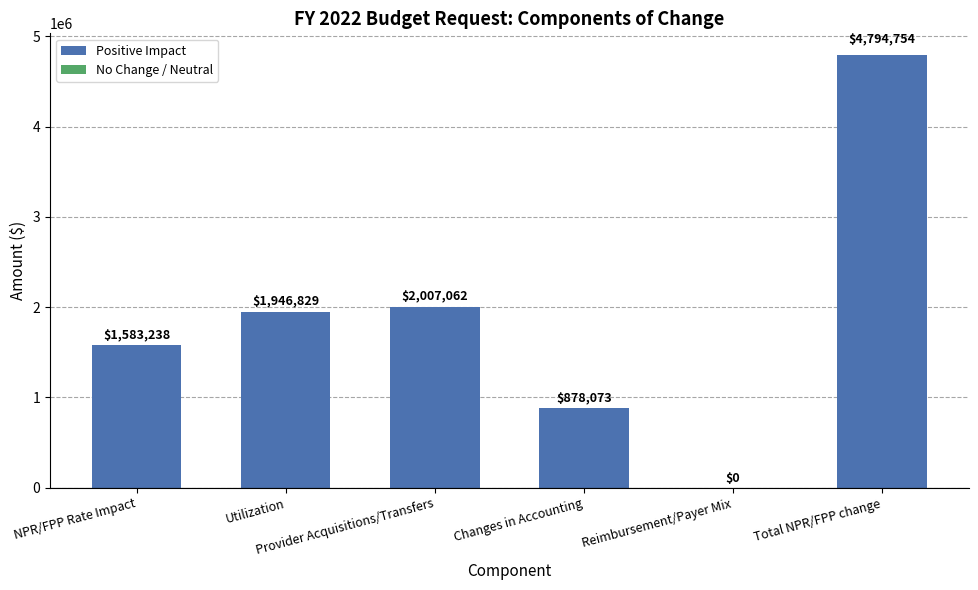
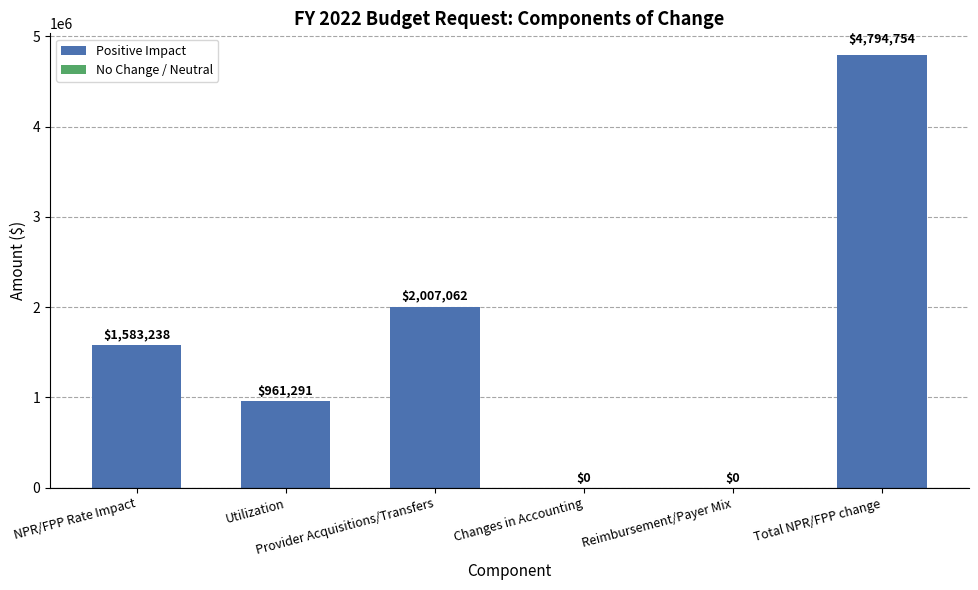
Utilization: $1,946,829 -> $961,291
Changes in Accounting: $878,073 -> $0
